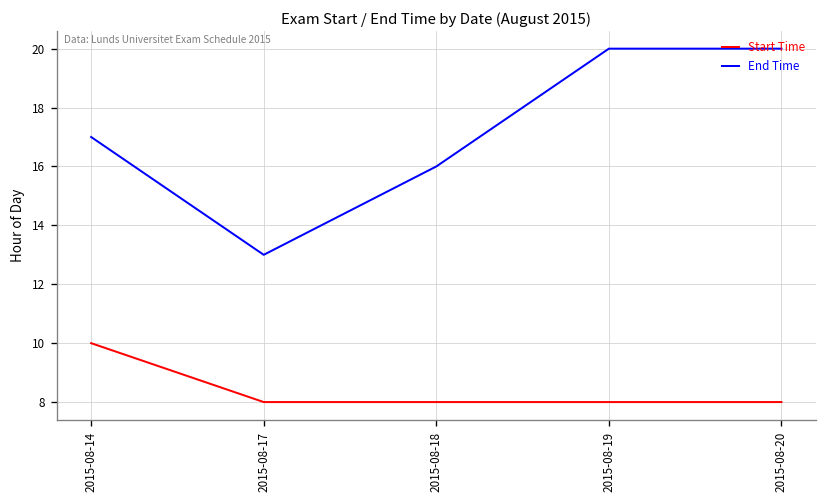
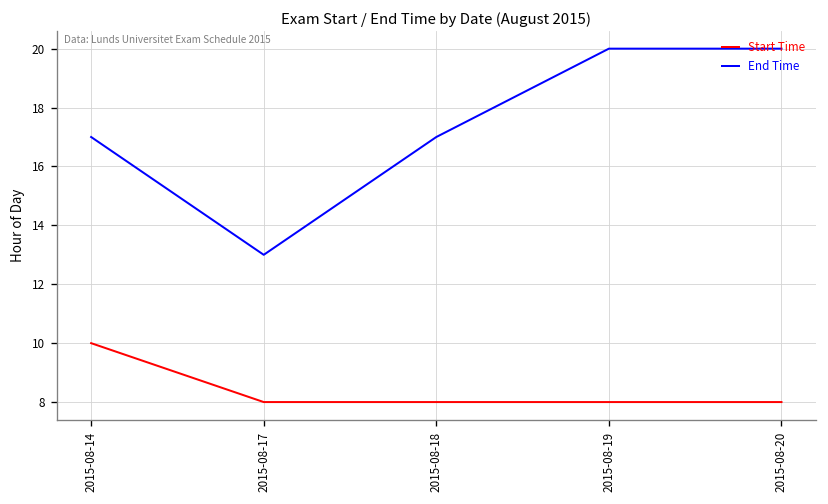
End Time, 2015-08-18: 16 -> 17
